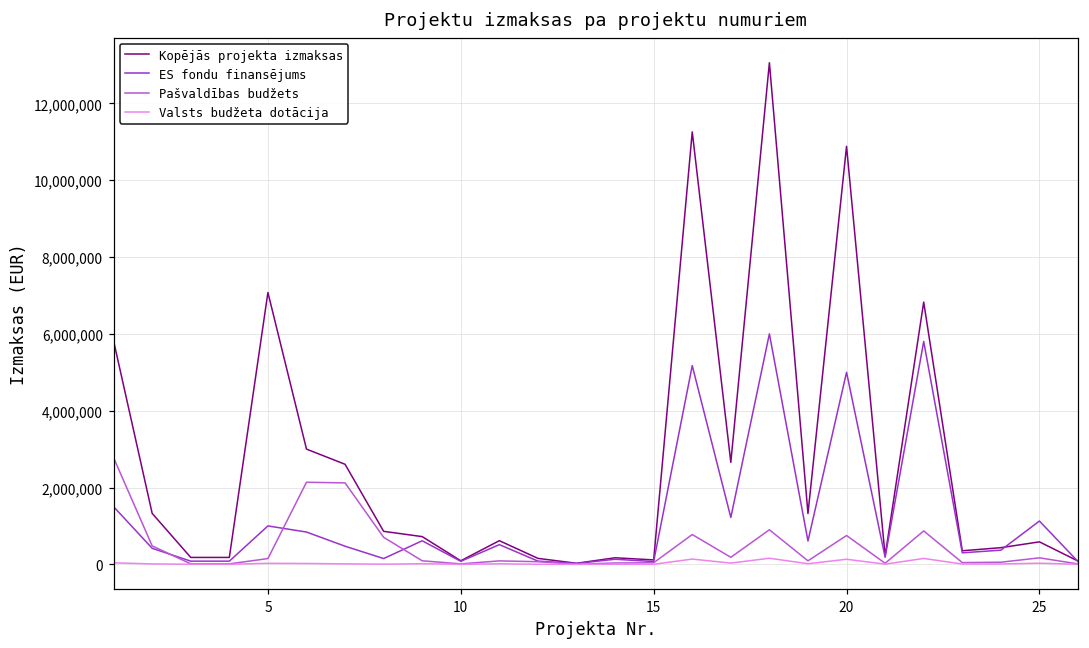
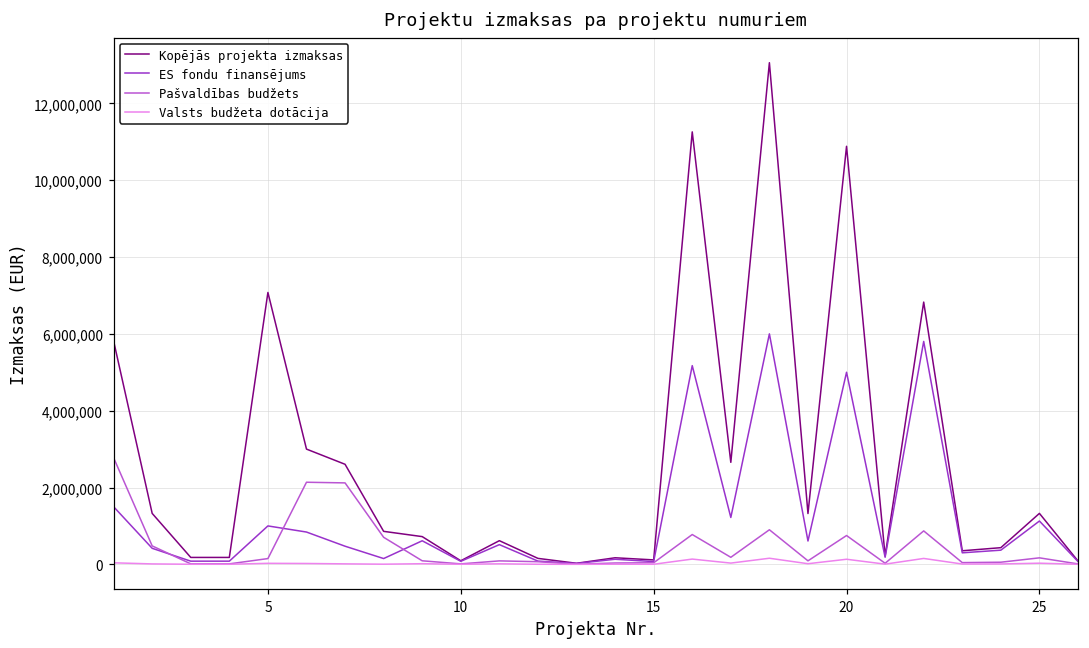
Kopējās projekta izmaksas, 25: 600,000 -> 1,300,000
